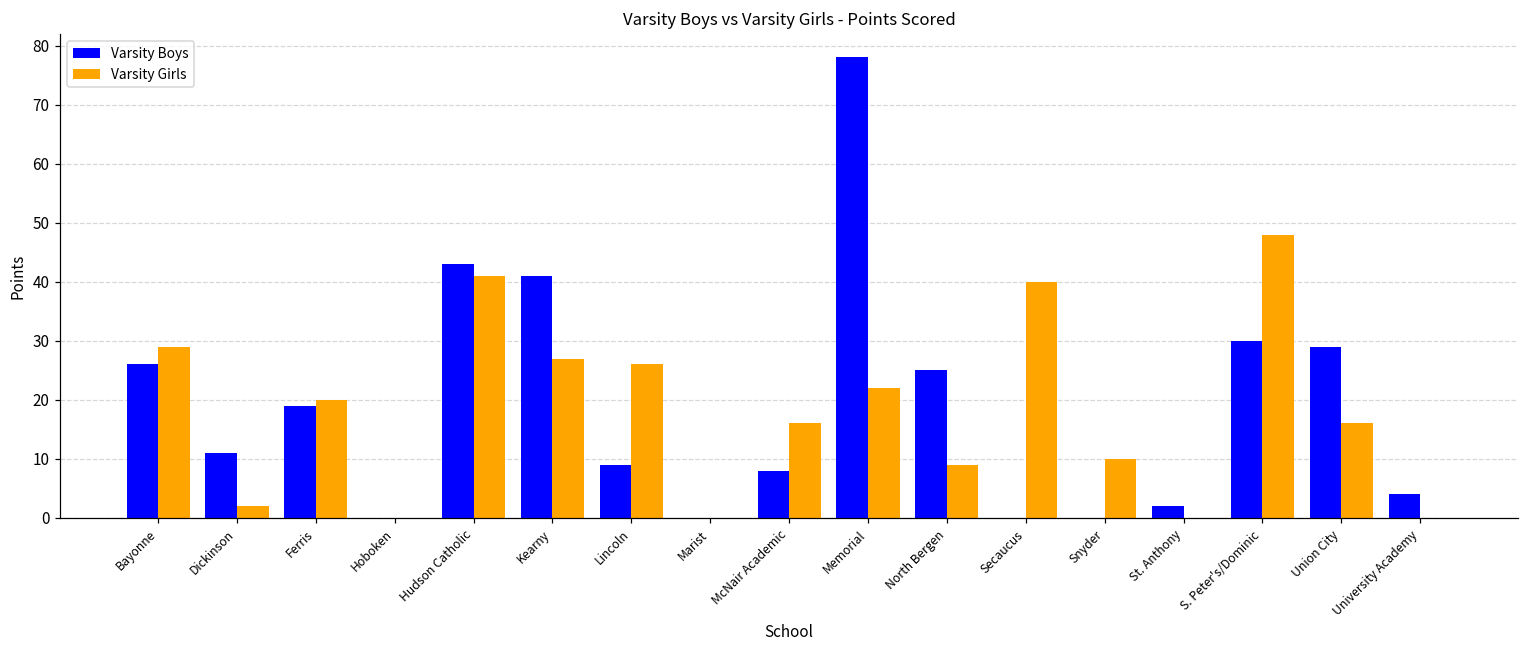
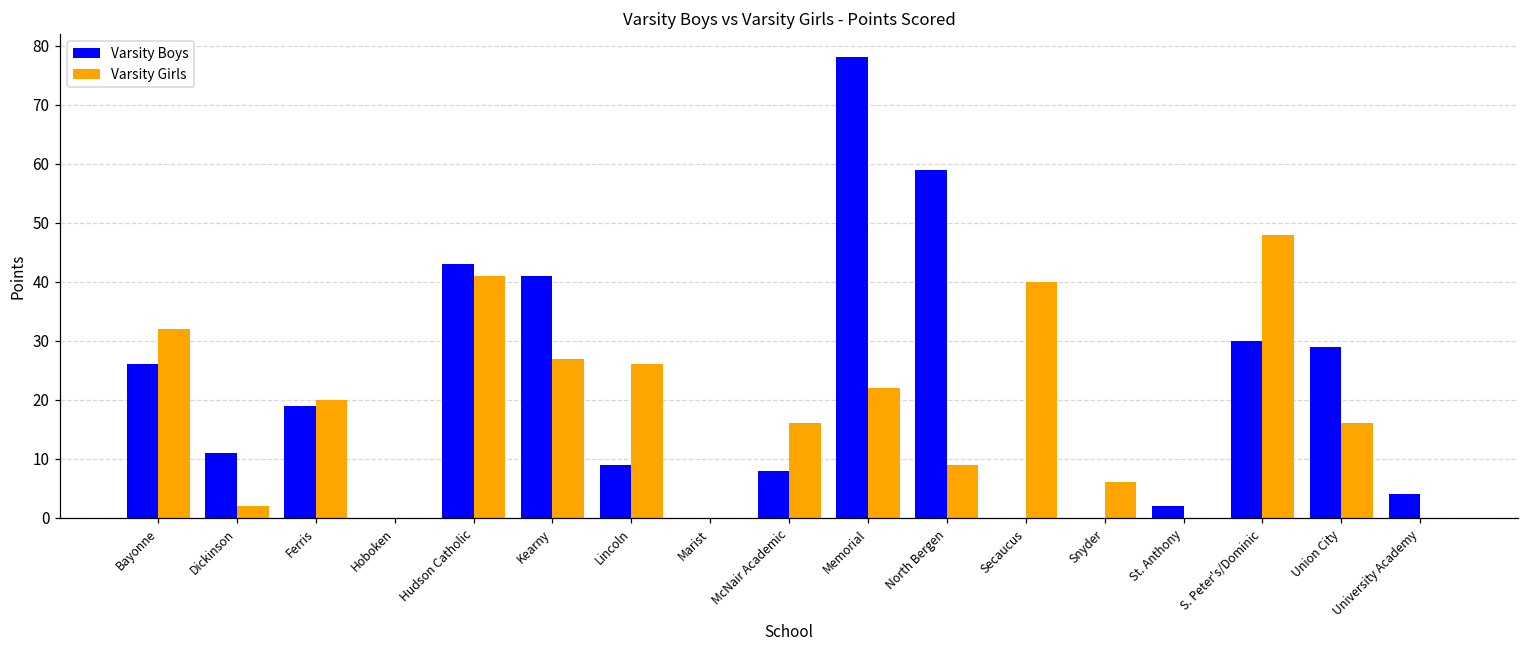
Varsity Girls, Bayonne: 29 -> 32
Varsity Boys, North Bergen: 25 -> 59
Varsity Girls, Snyder: 10 -> 6
